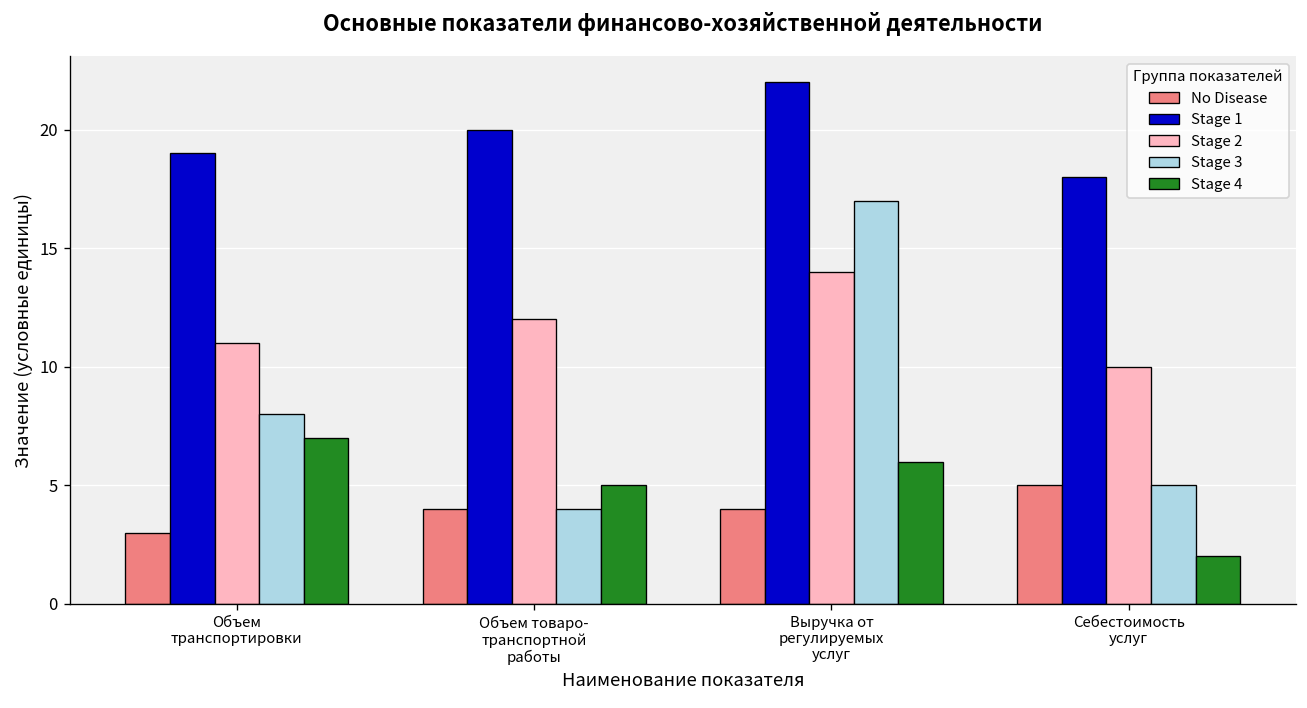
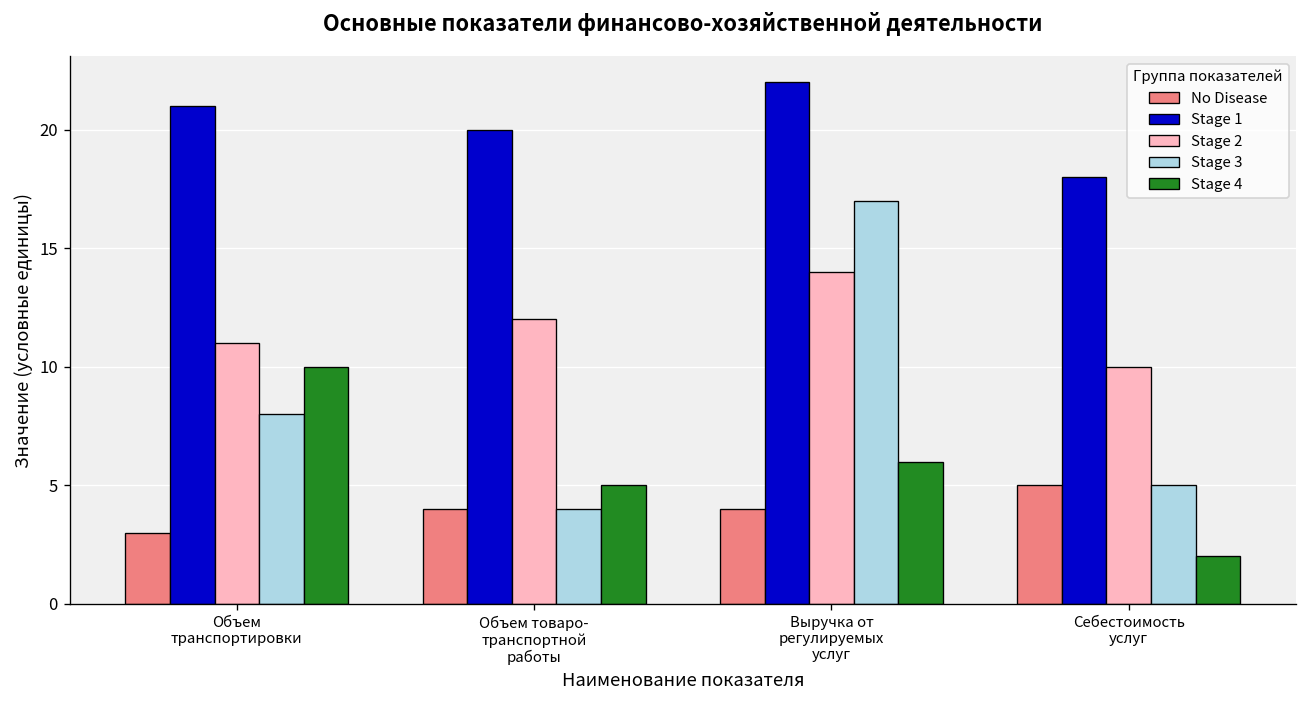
Stage 1, Объем транспортировки: 19 -> 21
Stage 4, Объем транспортировки: 7 -> 10
